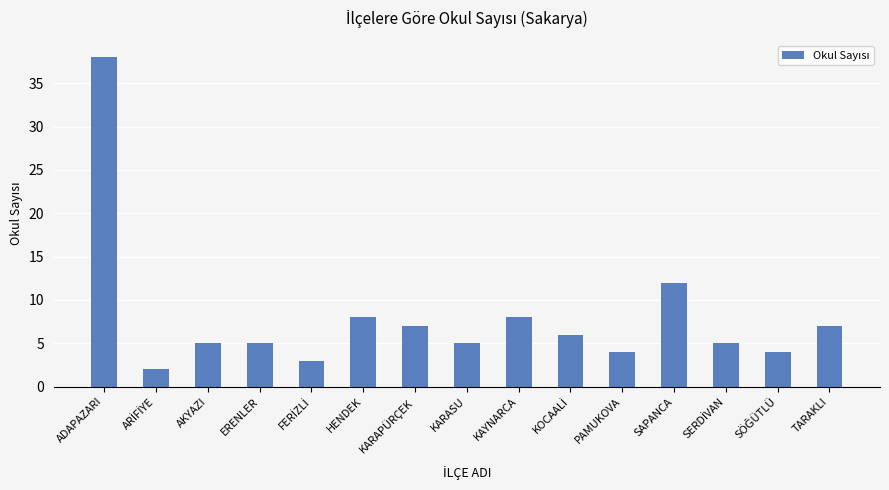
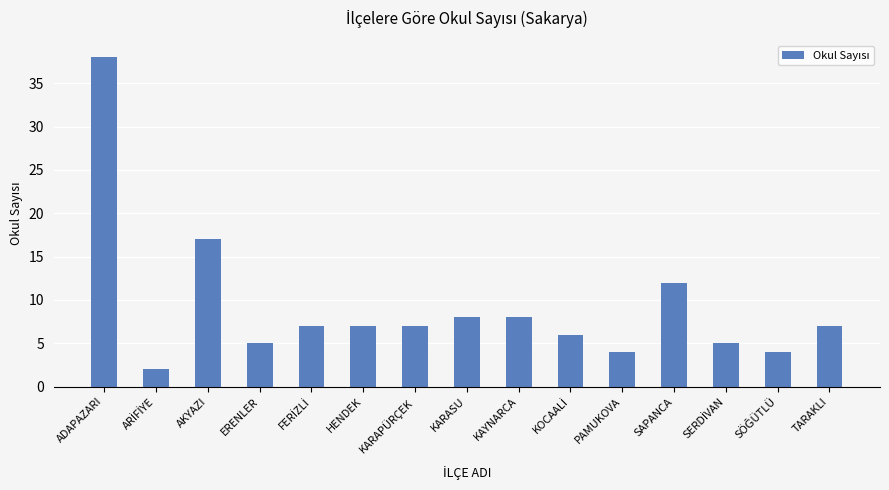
AKYAZI: 5 -> 17
FERİZLİ: 3 -> 7
HENDEK: 8 -> 7
KARASU: 5 -> 8
